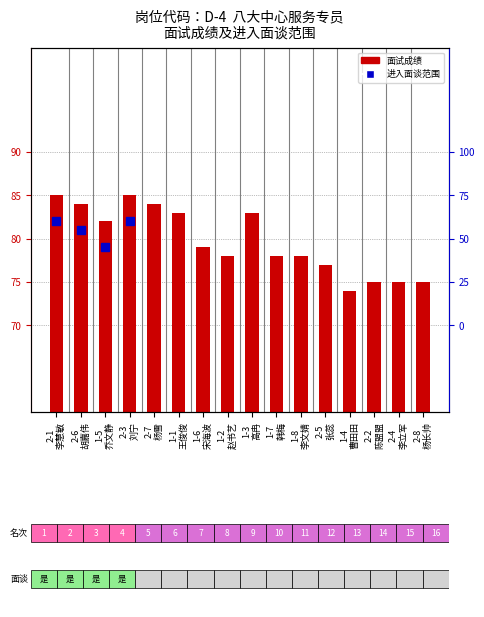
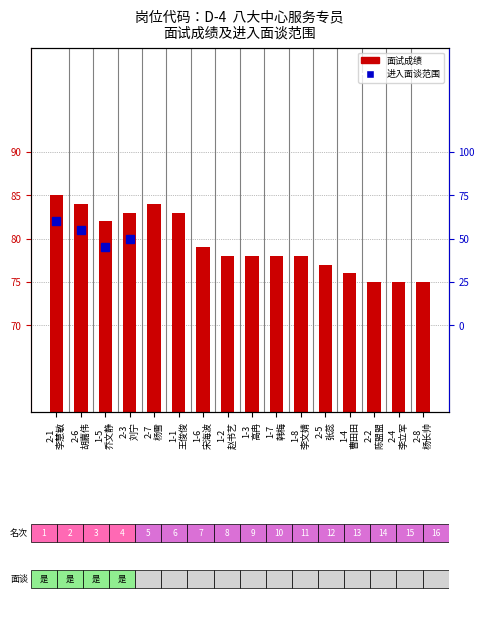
面试成绩, 2-3 刘宁: 85 -> 83
面试成绩, 1-3 高冉: 83 -> 78
面试成绩, 1-4 曹田田: 74 -> 76
